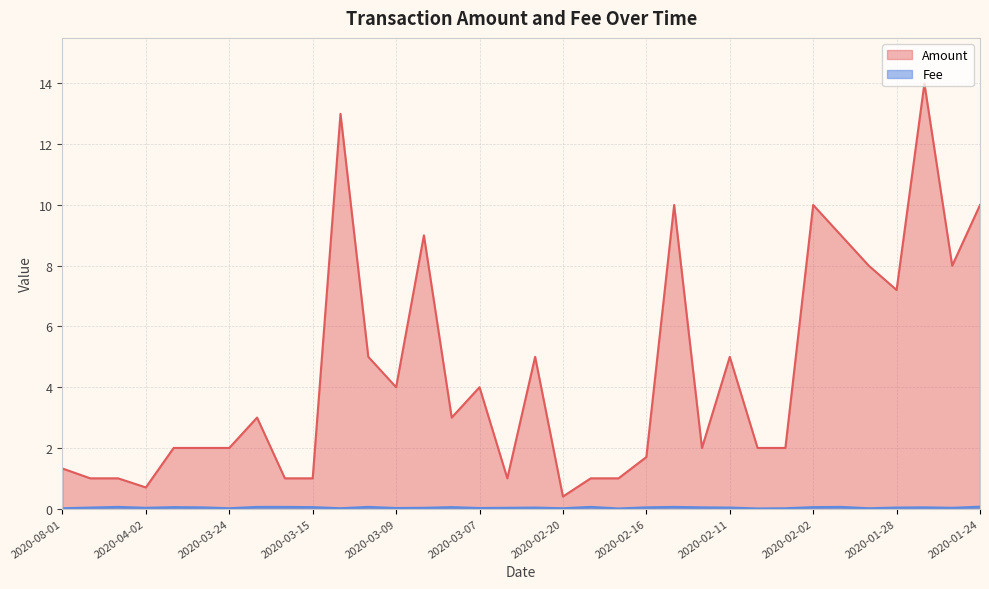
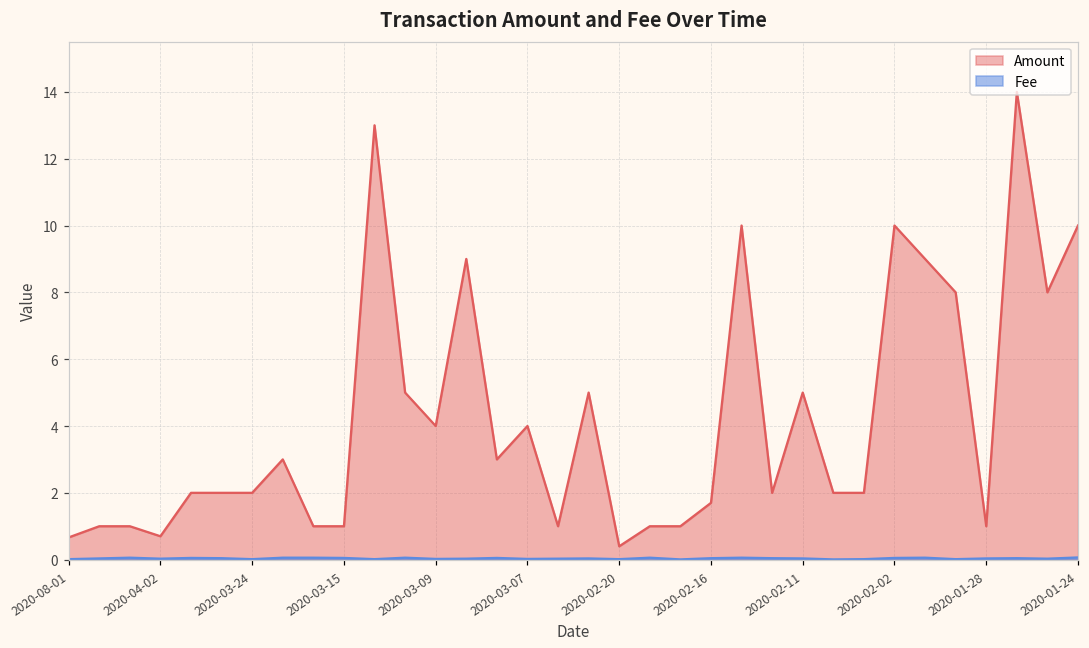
Amount, 2020-08-01: 1.3 -> 0.7
Amount, 2020-01-28: 7.2 -> 1.0
